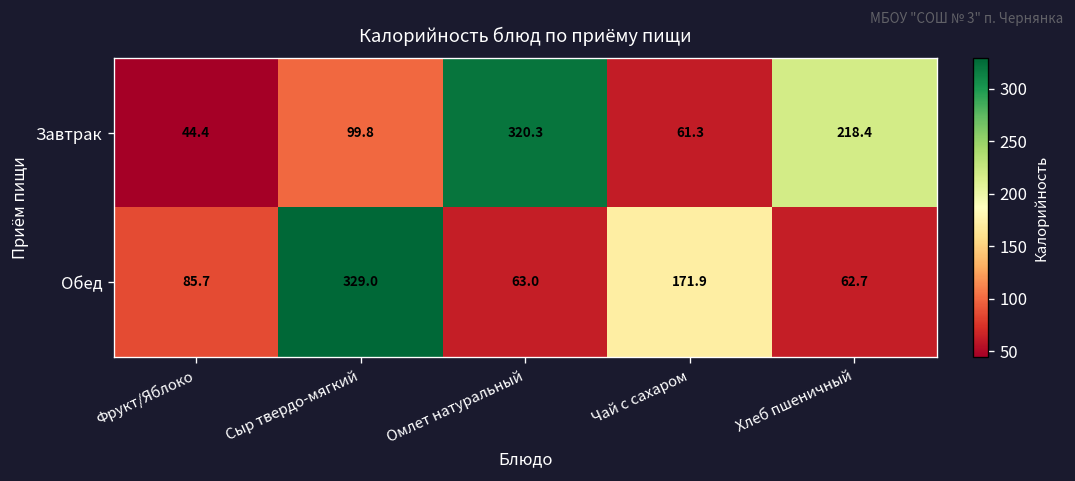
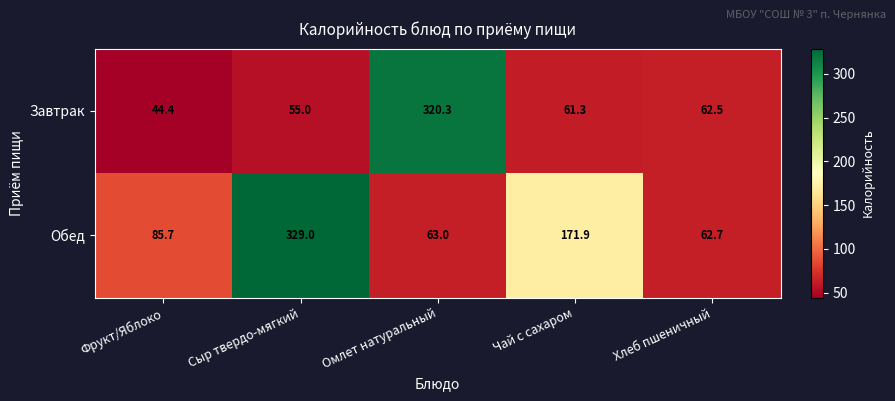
Завтрак, Сыр твердо-мягкий: 99.8 -> 55.0
Завтрак, Хлеб пшеничный: 218.4 -> 62.5
